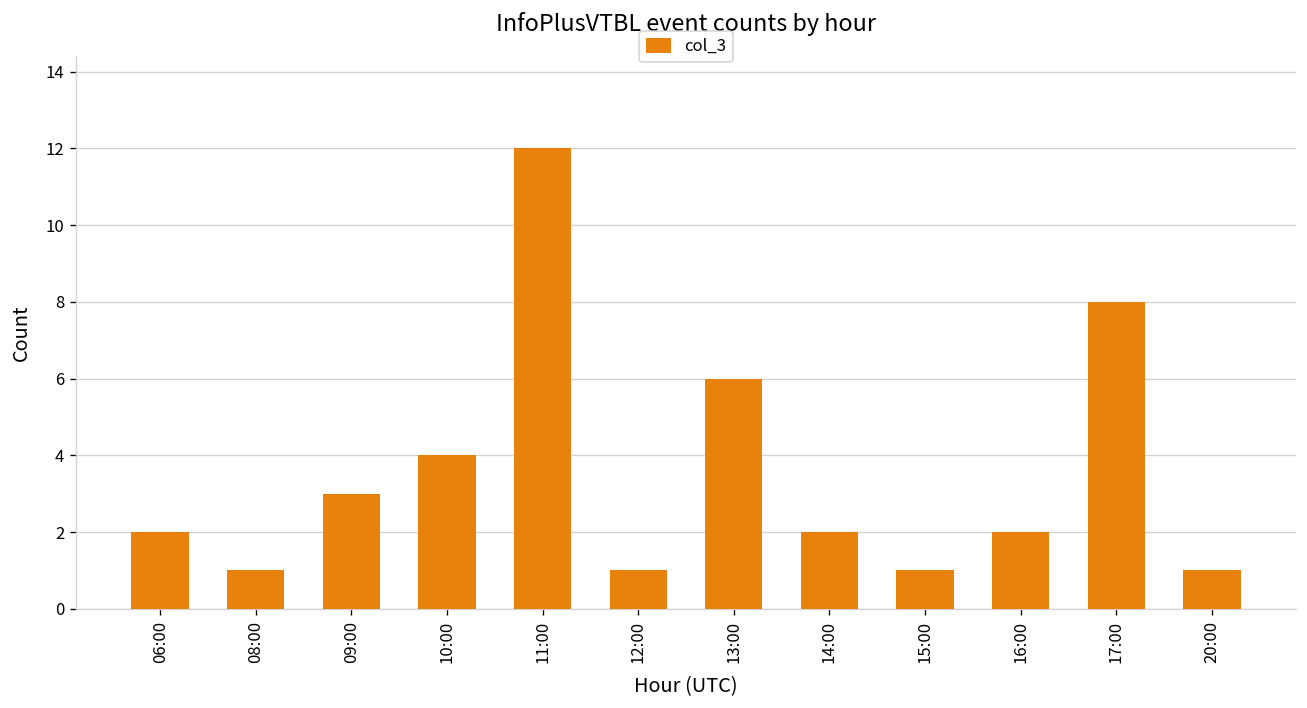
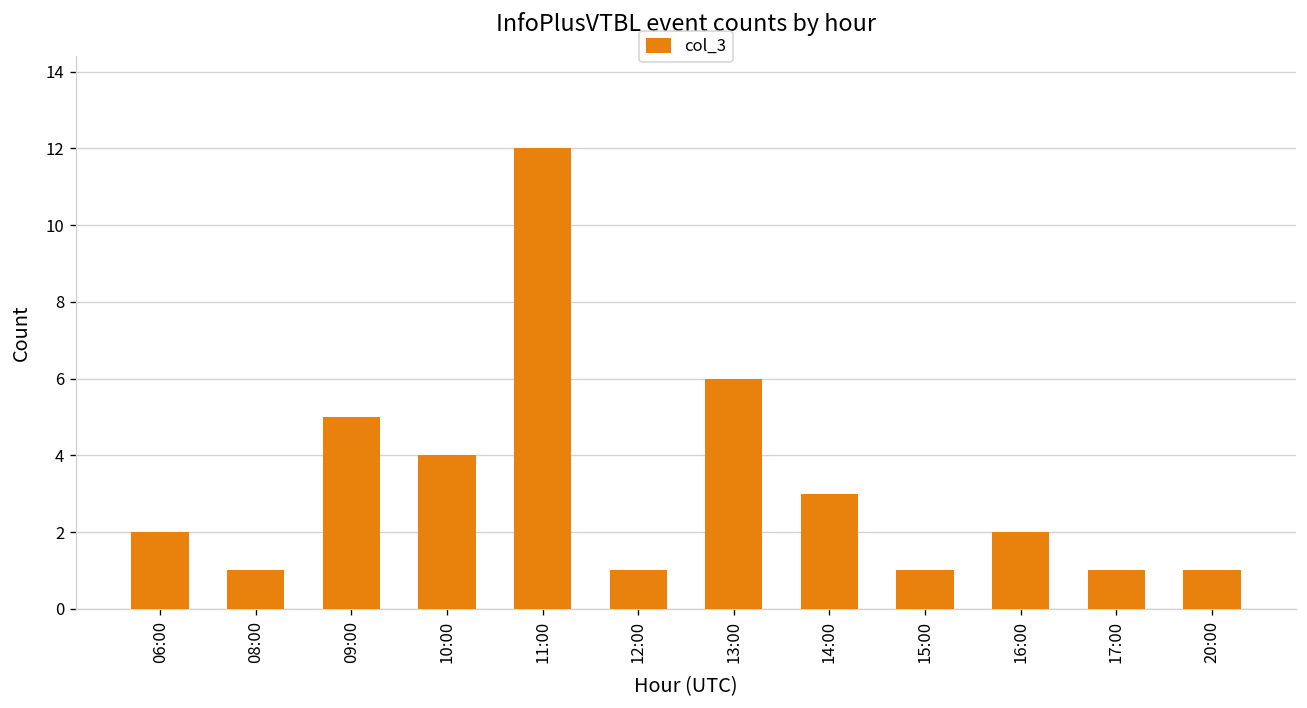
09:00: 3 -> 5
14:00: 2 -> 3
17:00: 8 -> 1
